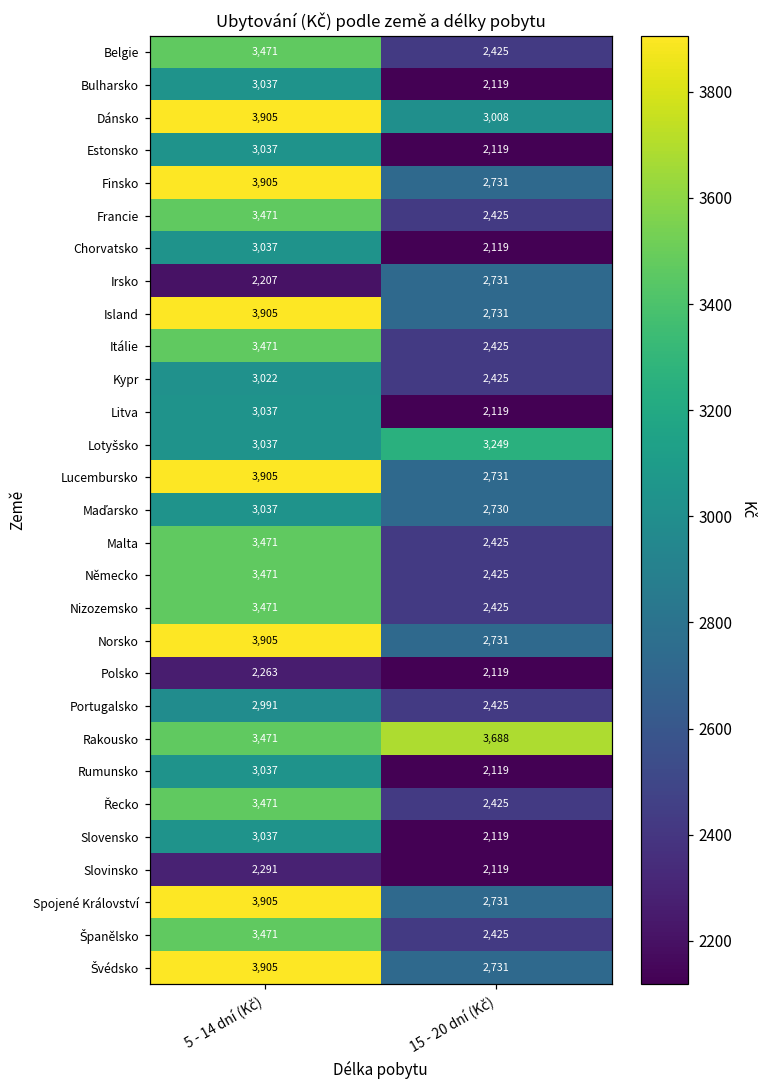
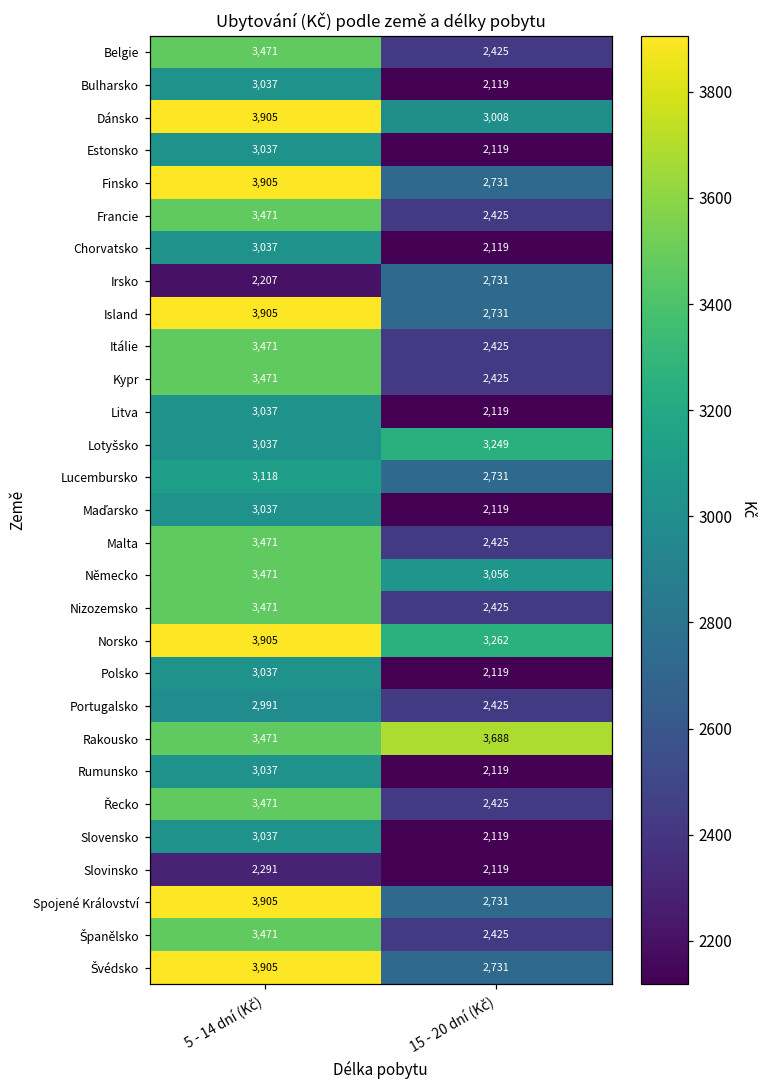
Kypr, 5 - 14 dní (Kč): 3,022 -> 3,471
Lucembursko, 5 - 14 dní (Kč): 3,905 -> 3,118
Maďarsko, 15 - 20 dní (Kč): 2,730 -> 2,119
Německo, 15 - 20 dní (Kč): 2,425 -> 3,056
Norsko, 15 - 20 dní (Kč): 2,731 -> 3,262
Polsko, 5 - 14 dní (Kč): 2,263 -> 3,037
